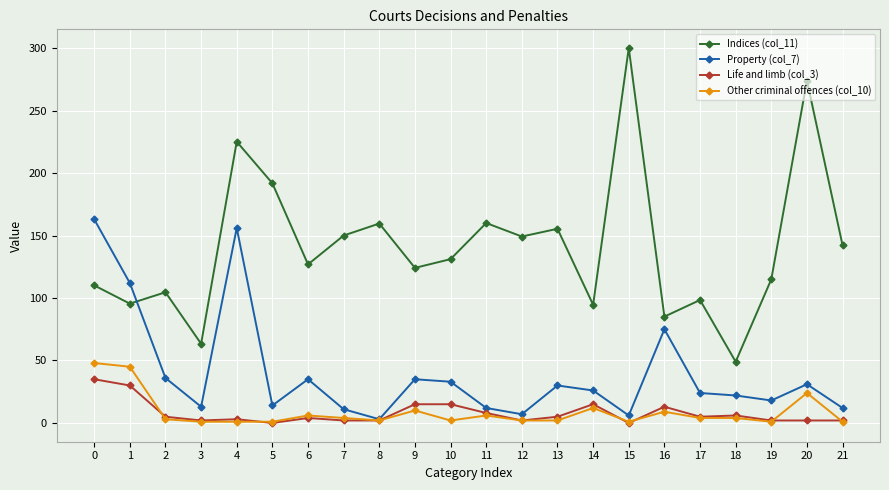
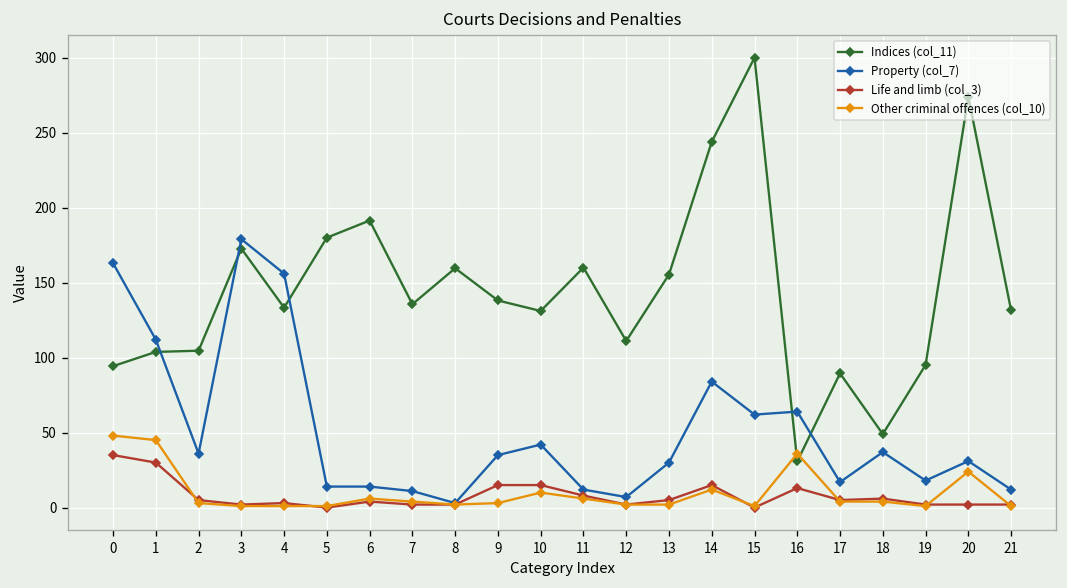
Indices (col_11), 0: 110 -> 94
Indices (col_11), 1: 96 -> 104
Indices (col_11), 3: 63 -> 173
Property (col_7), 3: 13 -> 179
Indices (col_11), 4: 225 -> 133
Indices (col_11), 5: 192 -> 180
Indices (col_11), 6: 127 -> 191
Property (col_7), 6: 35 -> 14
Indices (col_11), 7: 150 -> 136
Indices (col_11), 9: 124 -> 138
Other criminal offences (col_10), 9: 10 -> 3
Property (col_7), 10: 33 -> 42
Other criminal offences (col_10), 10: 2 -> 10
Indices (col_11), 12: 149 -> 111
Indices (col_11), 14: 95 -> 244
Property (col_7), 14: 26 -> 84
Property (col_7), 15: 6 -> 62
Indices (col_11), 16: 85 -> 31
Property (col_7), 16: 75 -> 64
Other criminal offences (col_10), 16: 9 -> 36
Indices (col_11), 17: 98 -> 90
Property (col_7), 17: 24 -> 17
Property (col_7), 18: 22 -> 37
Indices (col_11), 19: 115 -> 95
Indices (col_11), 21: 142 -> 132
